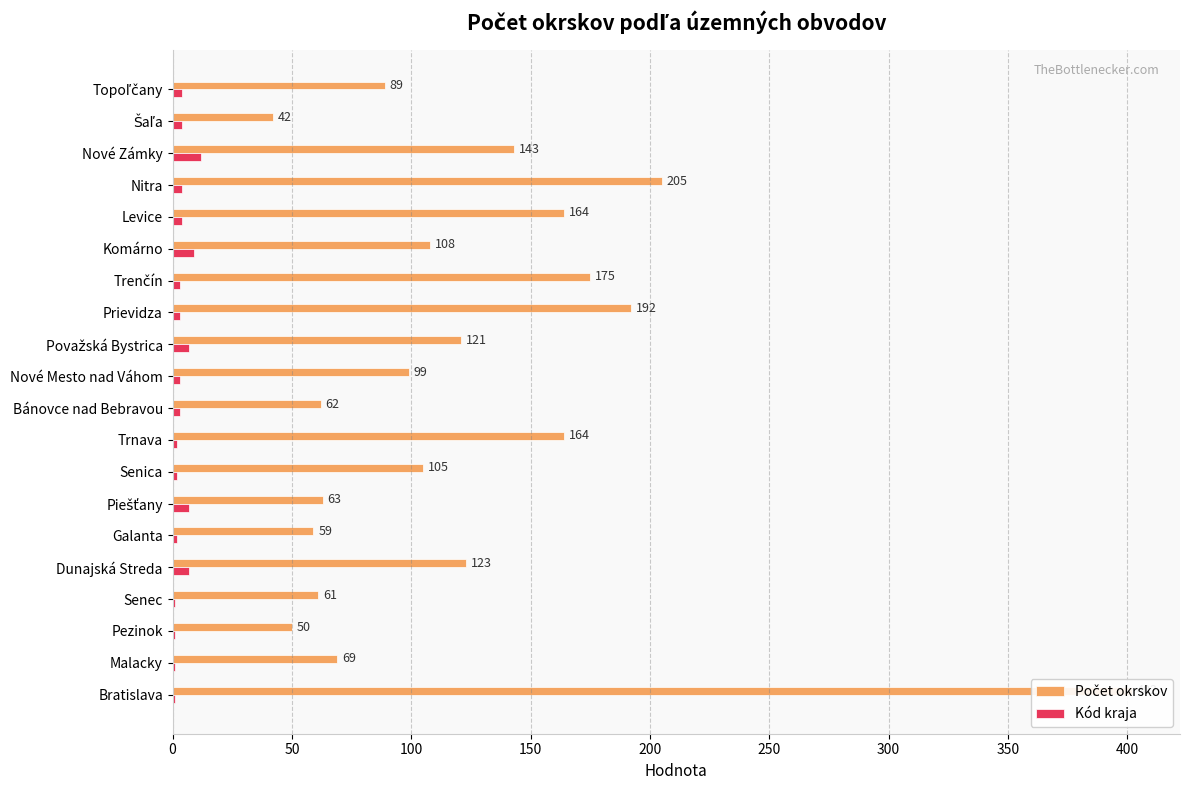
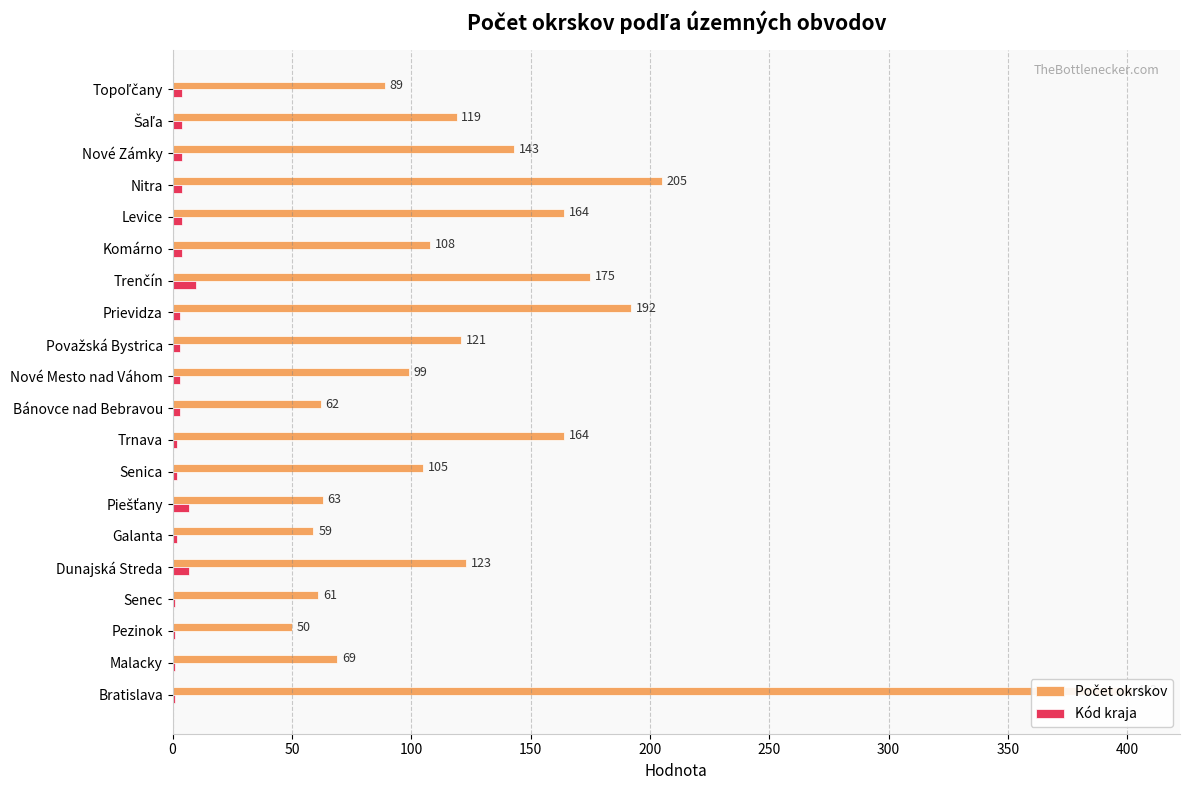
Počet okrskov, Šaľa: 42 -> 119
Kód kraja, Nové Zámky: 12 -> 4
Kód kraja, Komárno: 9 -> 4
Kód kraja, Trenčín: 3 -> 10
Kód kraja, Považská Bystrica: 7 -> 3
